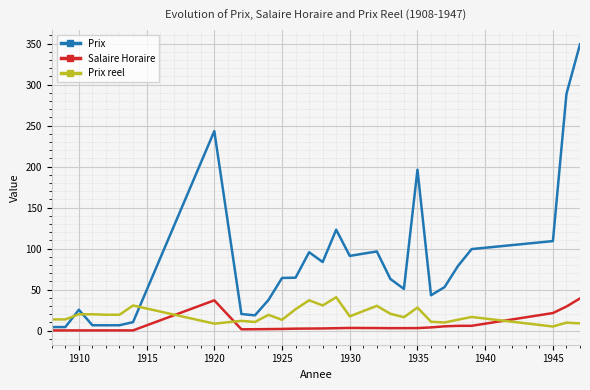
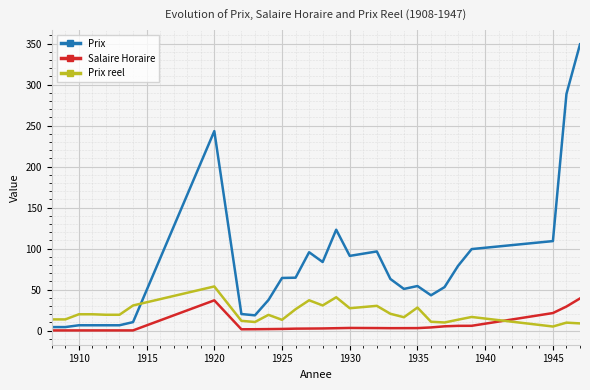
Prix, 1910: 30 -> 10
Prix reel, 1920: 10 -> 50
Prix reel, 1930: 20 -> 30
Prix, 1935: 200 -> 50
